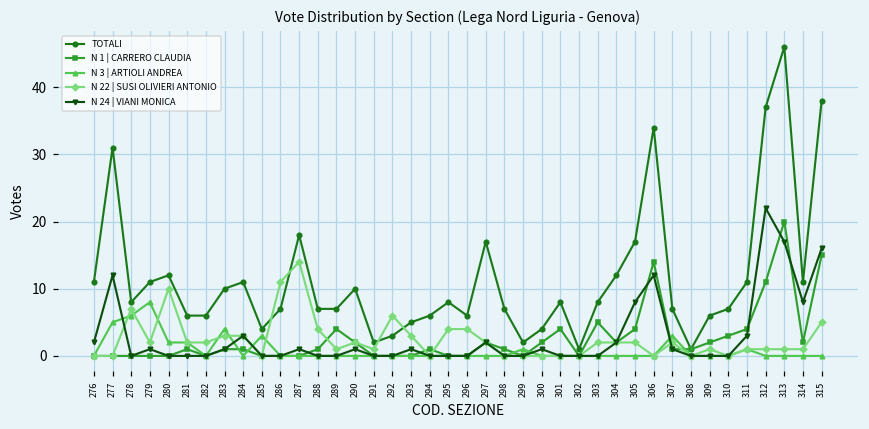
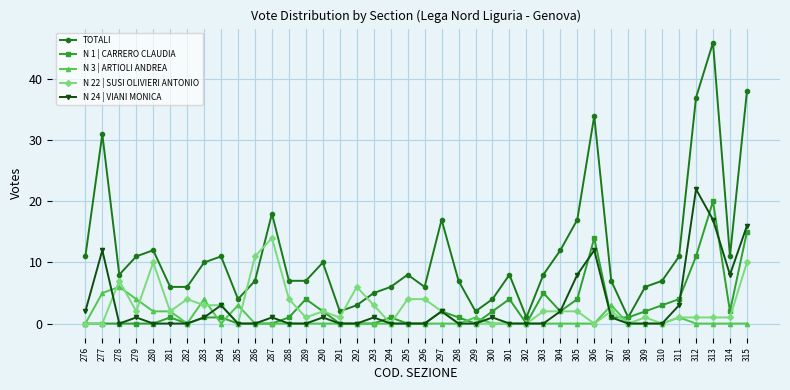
N 3 | ARTIOLI ANDREA, 279: 8 -> 4
N 22 | SUSI OLIVIERI ANTONIO, 282: 2 -> 4
N 22 | SUSI OLIVIERI ANTONIO, 315: 5 -> 10
